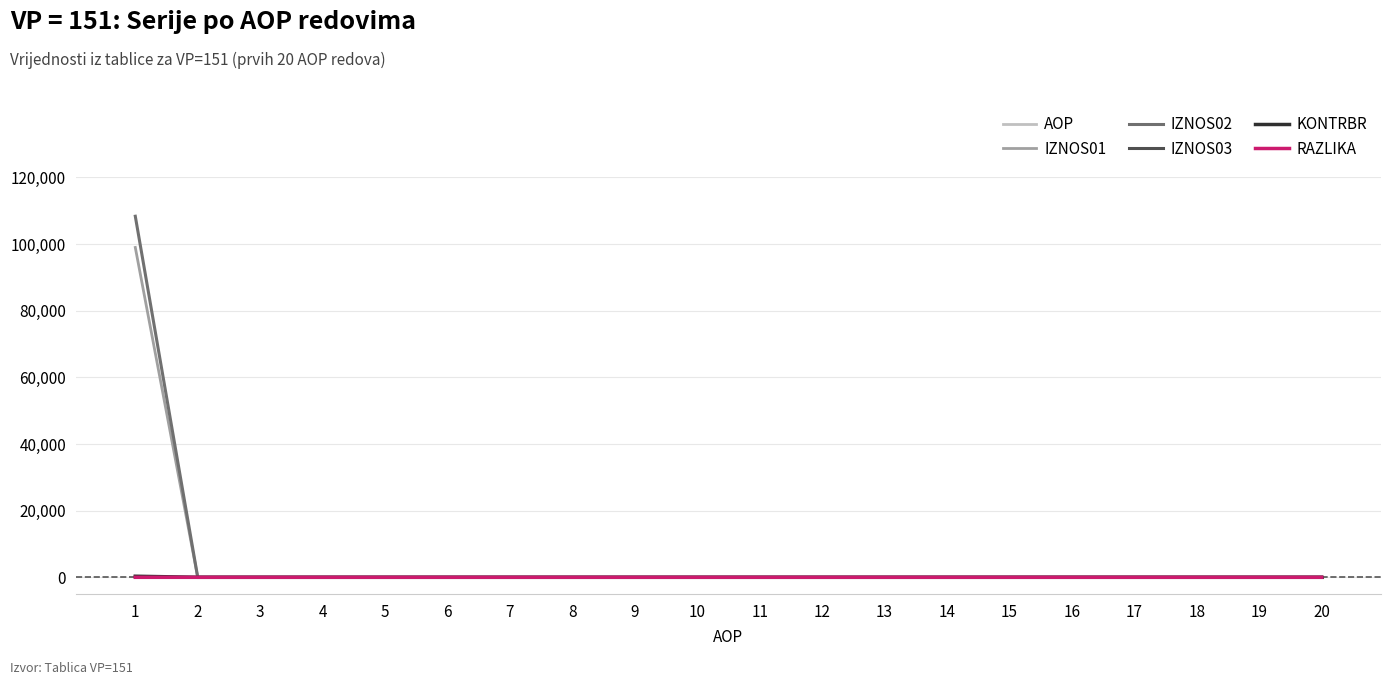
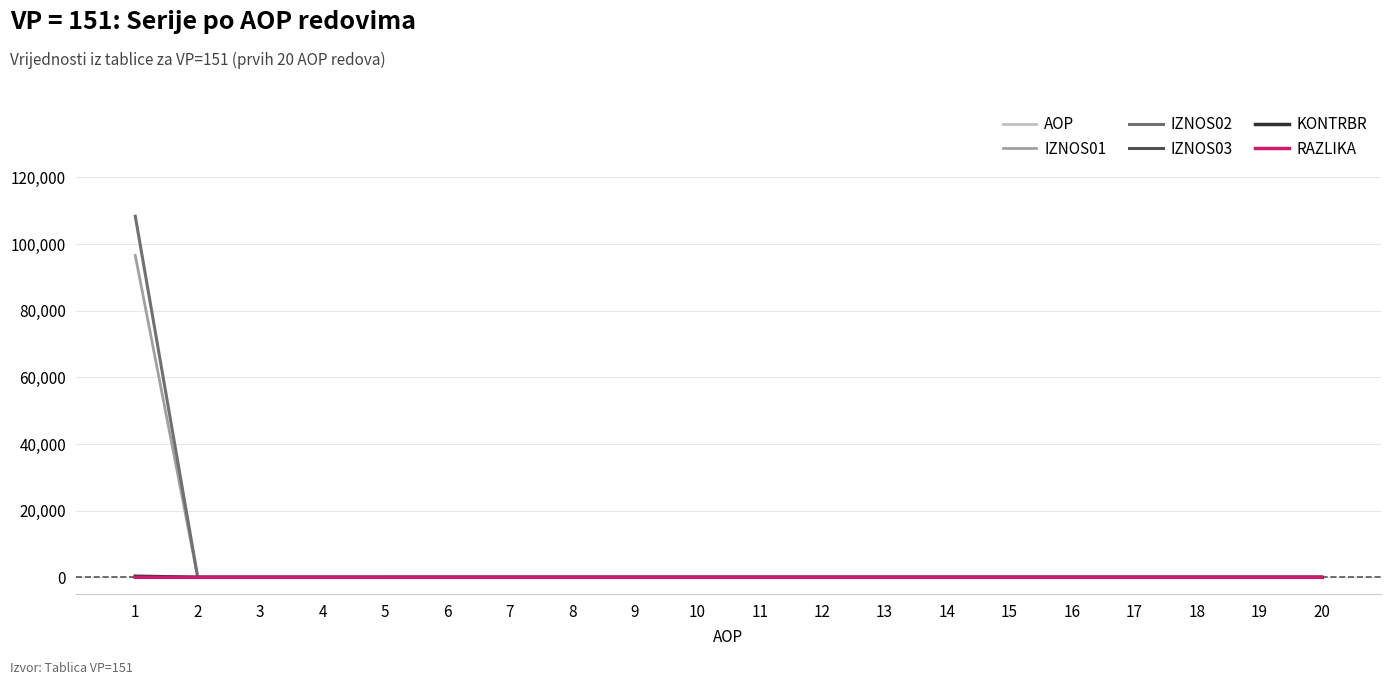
IZNOS01, 1: 99,000 -> 97,000
